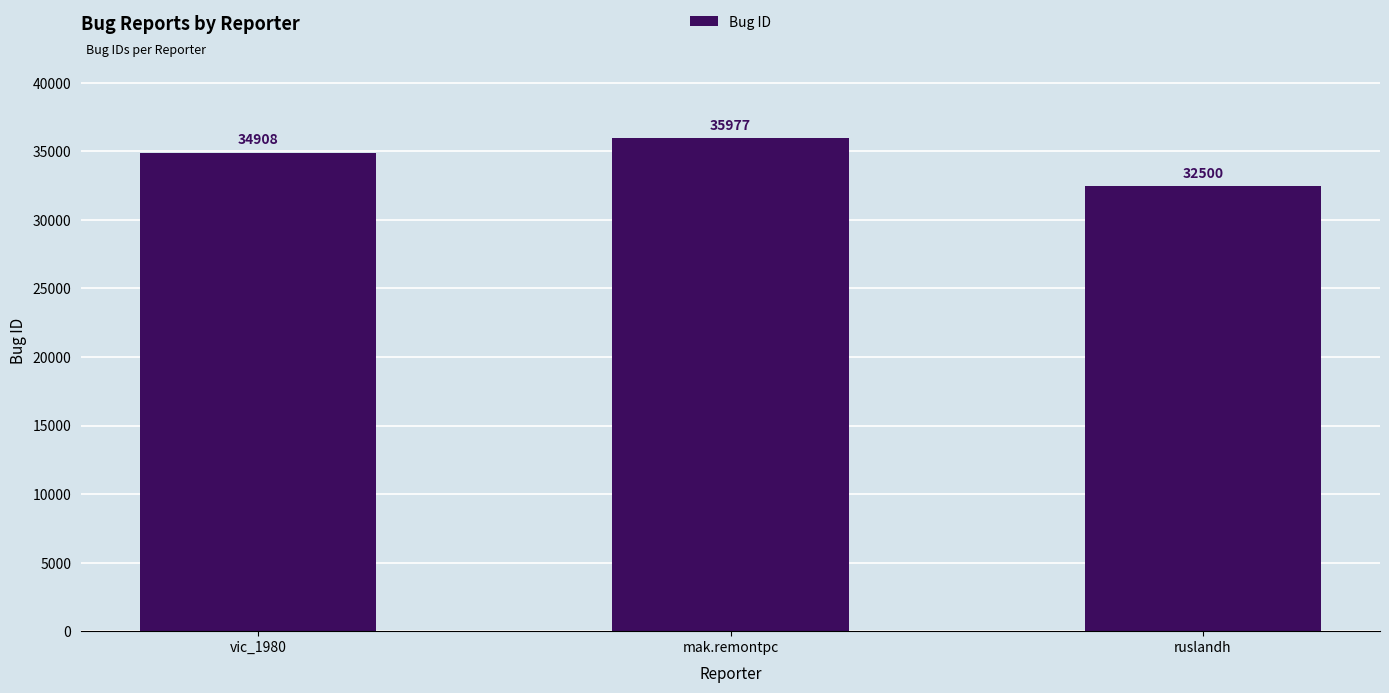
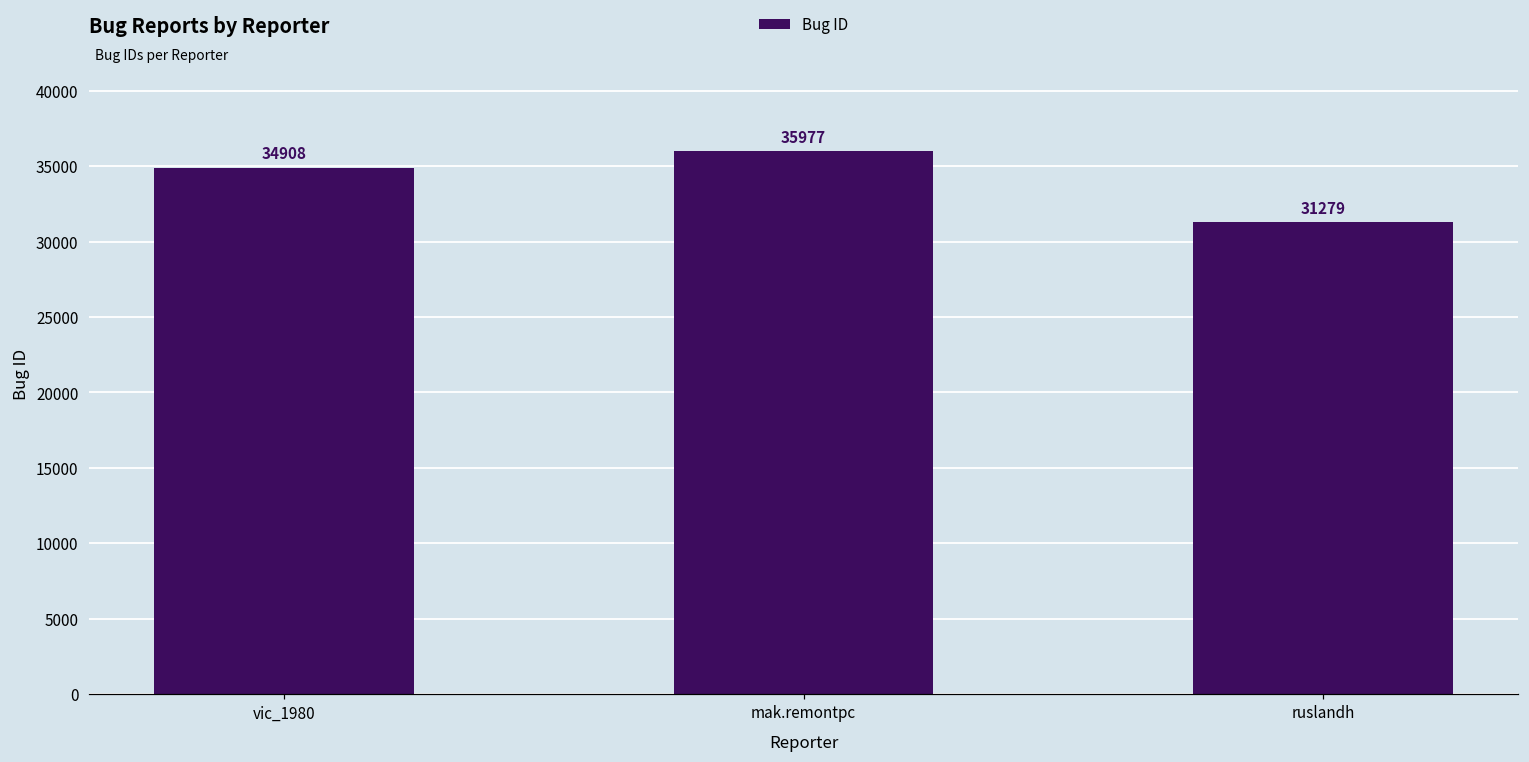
ruslandh: 32500 -> 31279
